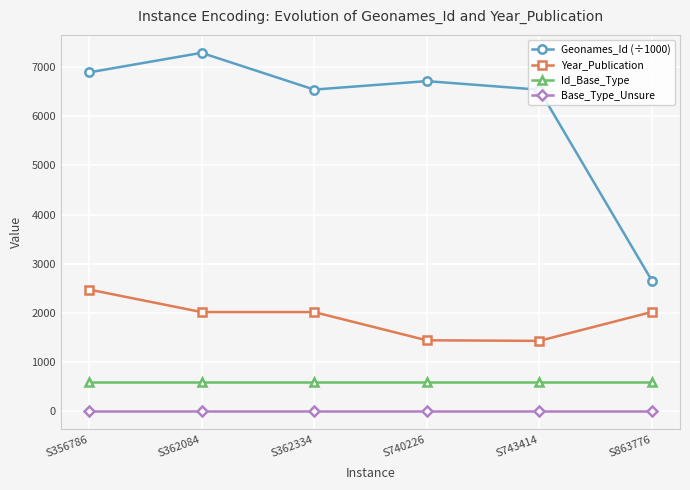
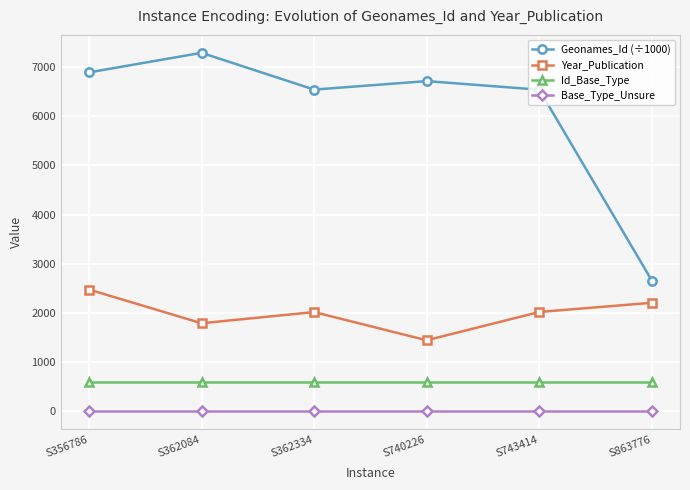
Year_Publication, S362084: 2000 -> 1800
Year_Publication, S743414: 1400 -> 2000
Year_Publication, S863776: 2000 -> 2200
